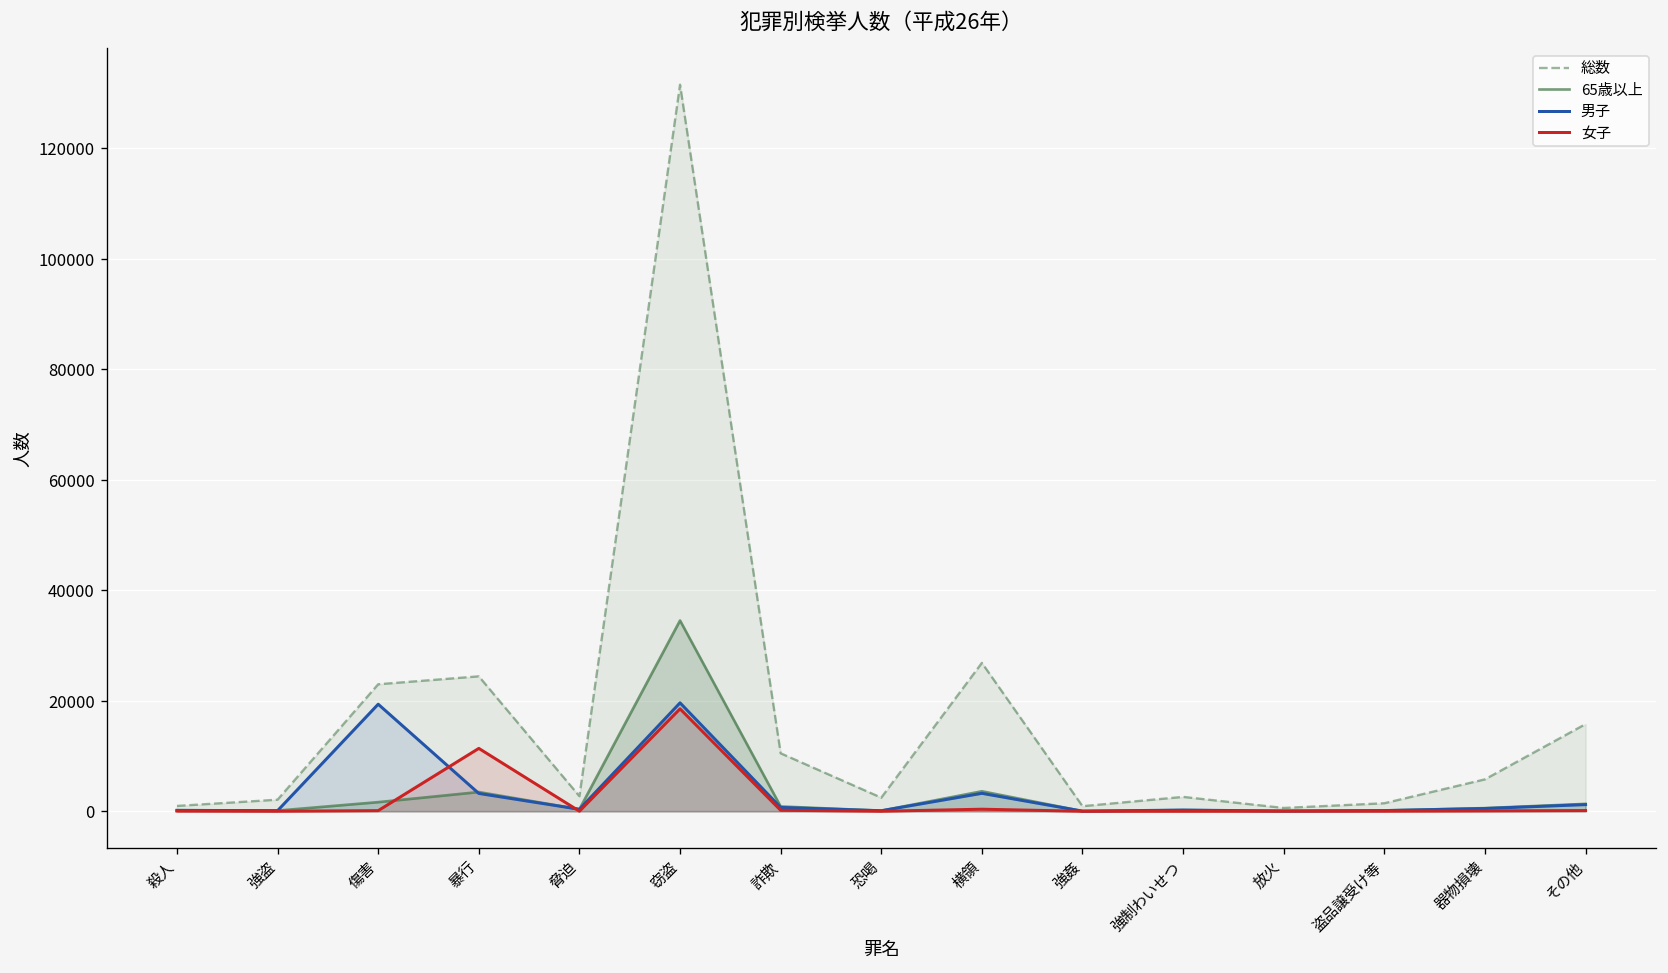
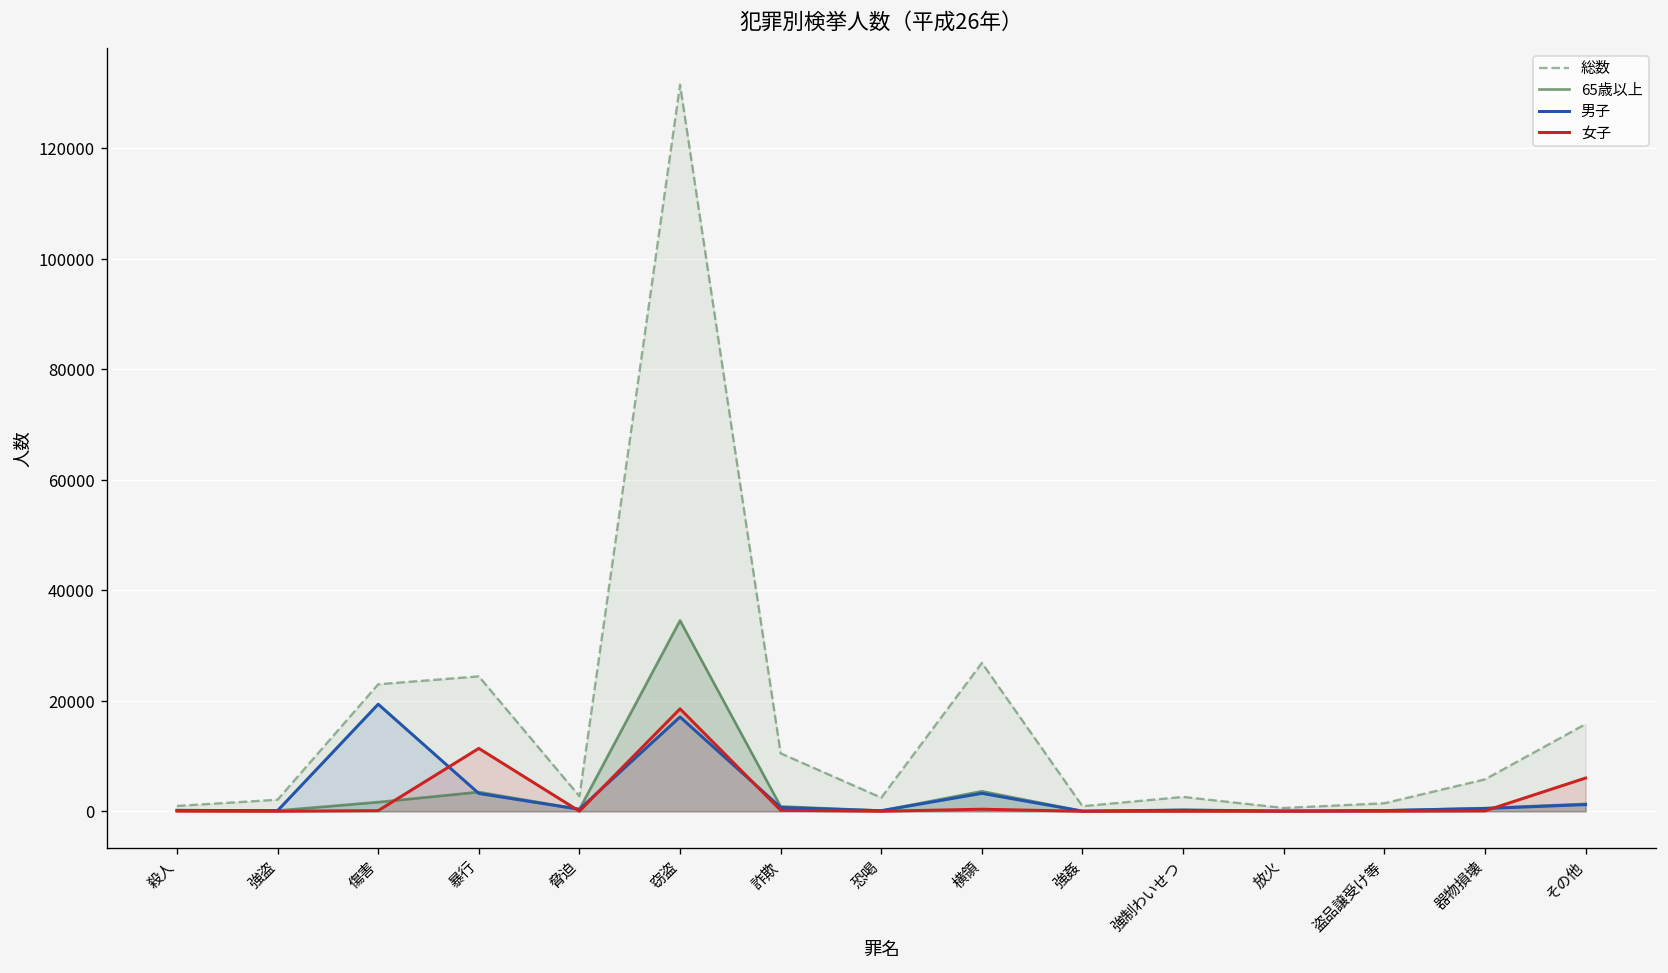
男子, 窃盗: 20000 -> 17000
女子, その他: 0 -> 6000
